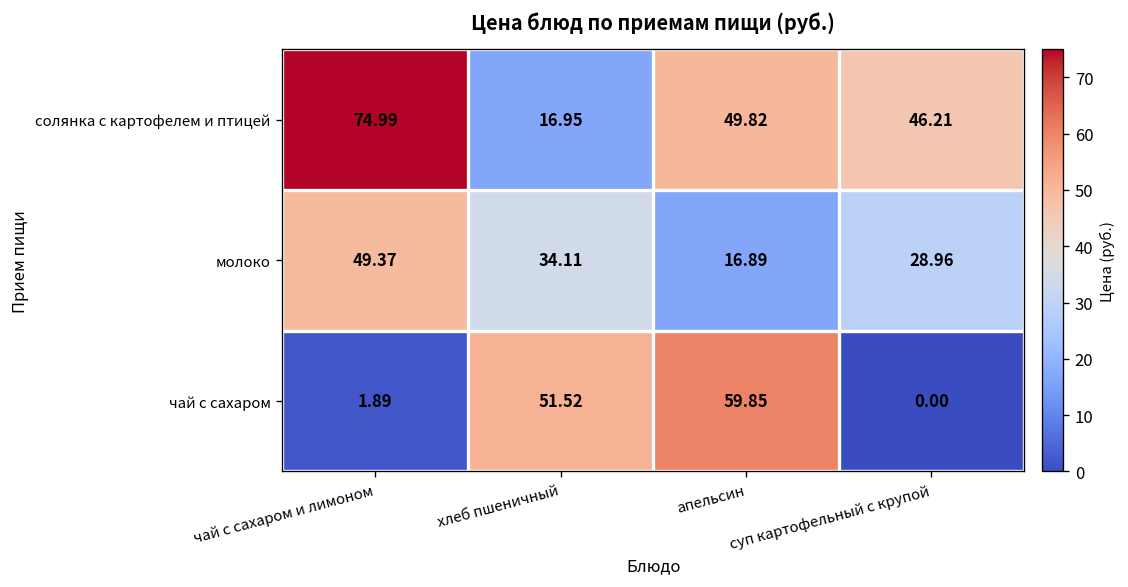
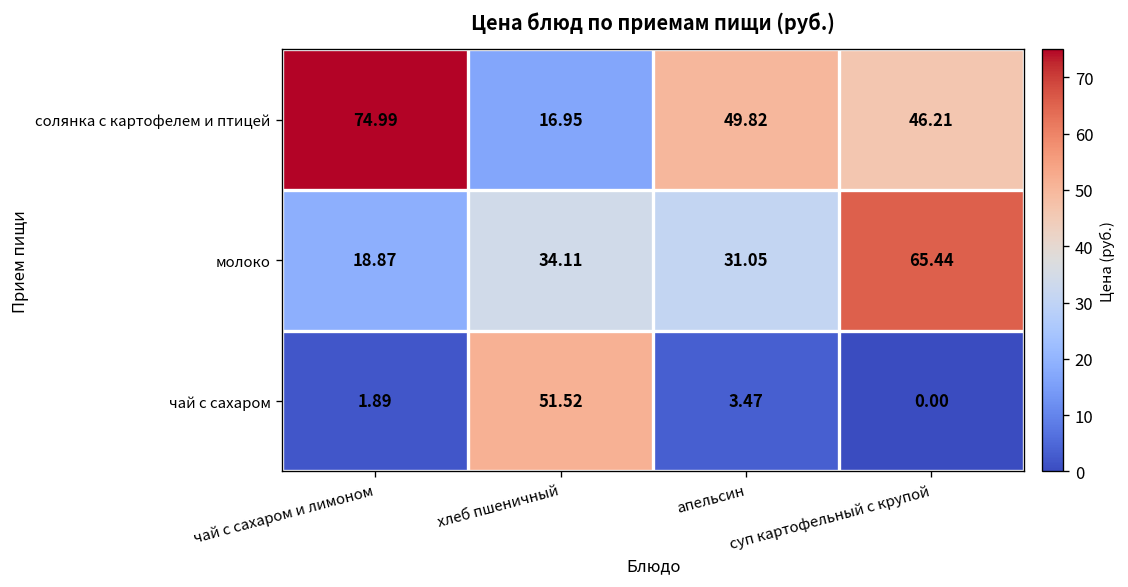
молоко, чай с сахаром и лимоном: 49.37 -> 18.87
молоко, апельсин: 16.89 -> 31.05
молоко, суп картофельный с крупой: 28.96 -> 65.44
чай с сахаром, апельсин: 59.85 -> 3.47
